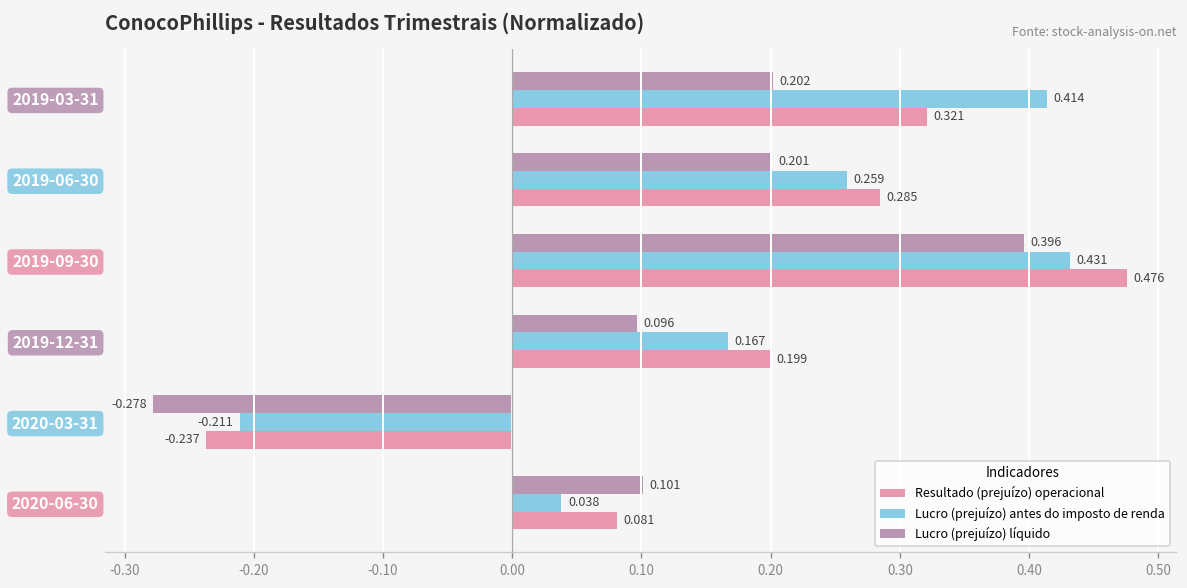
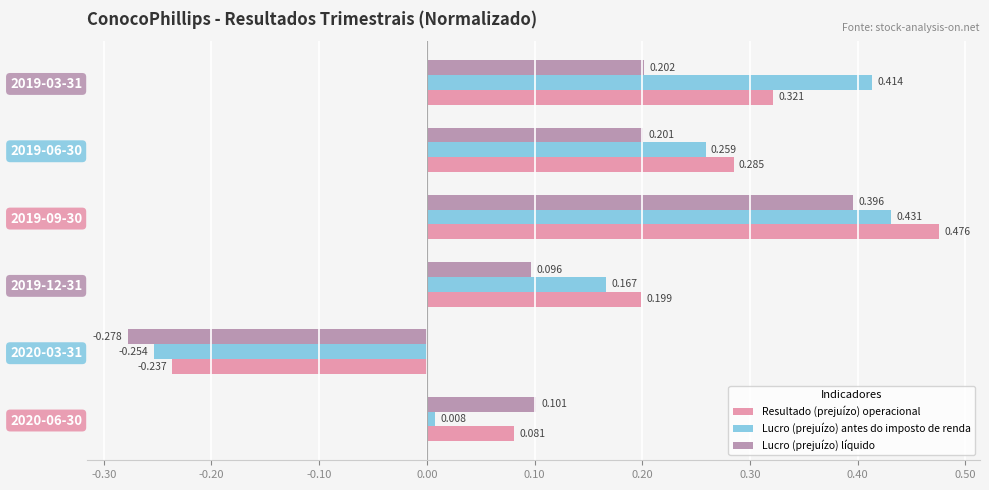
Lucro (prejuízo) antes do imposto de renda, 2020-03-31: -0.211 -> -0.254
Lucro (prejuízo) antes do imposto de renda, 2020-06-30: 0.038 -> 0.008
